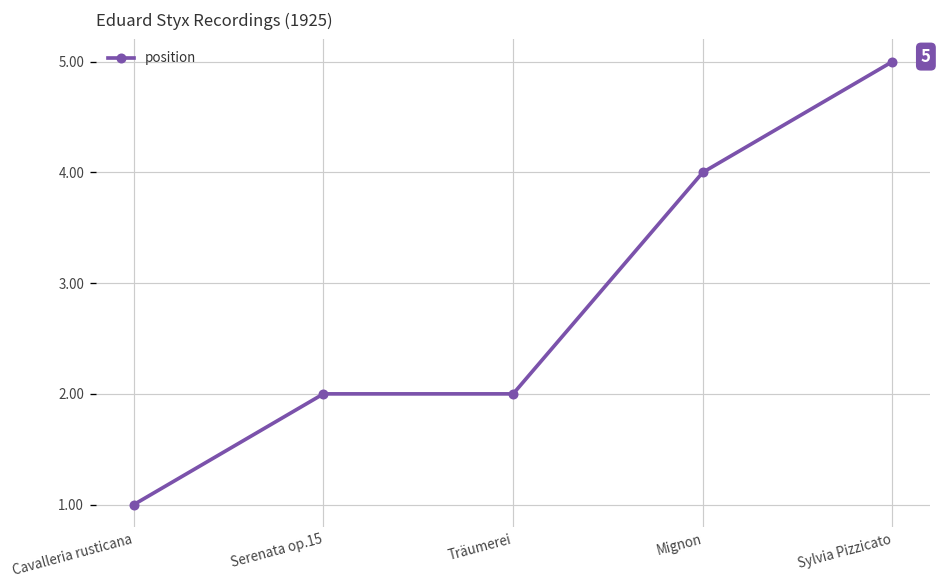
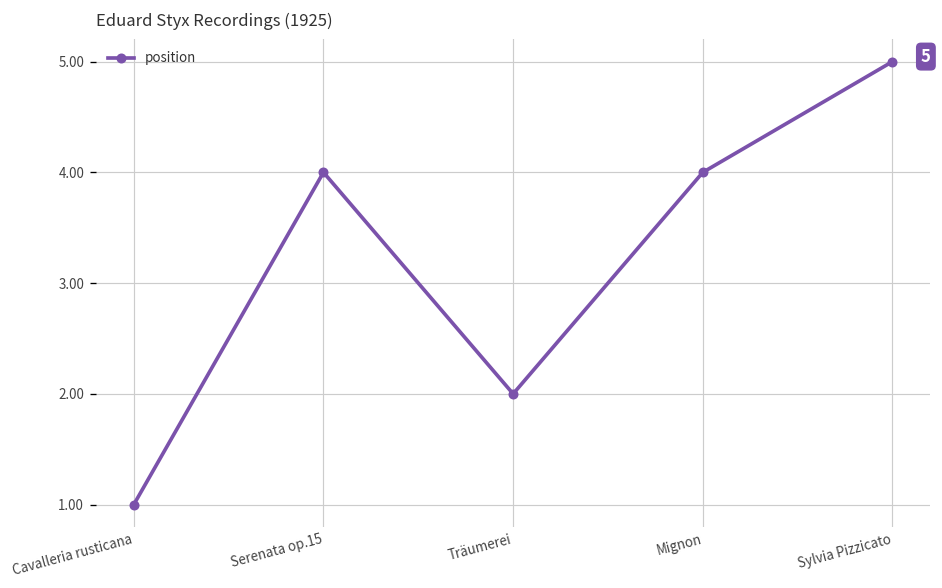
Serenata op.15: 2 -> 4
